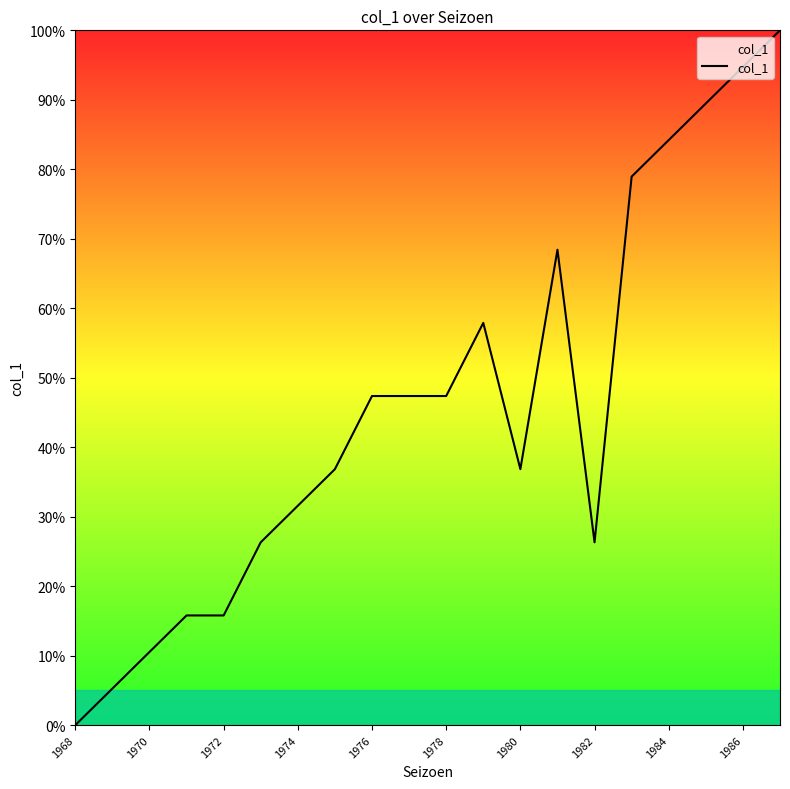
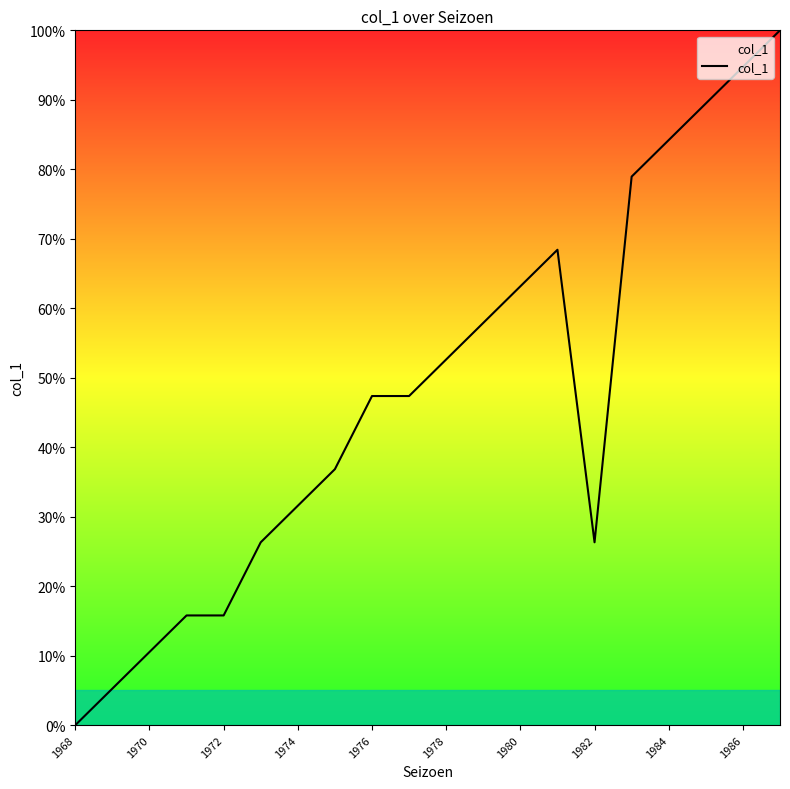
1978: 47% -> 53%
1980: 37% -> 63%
